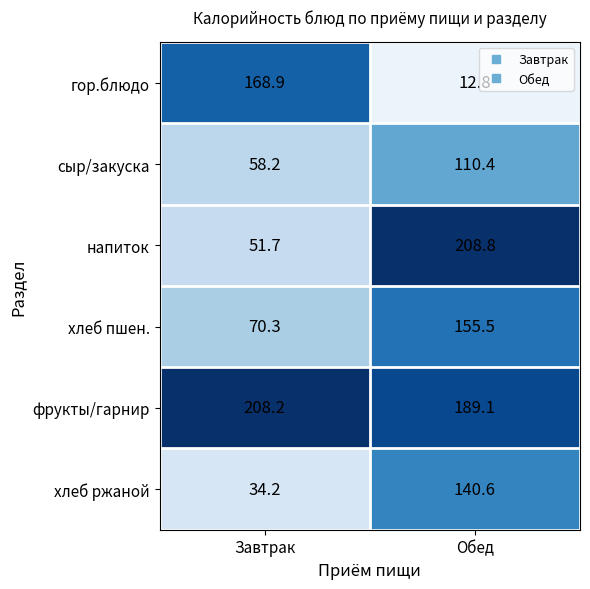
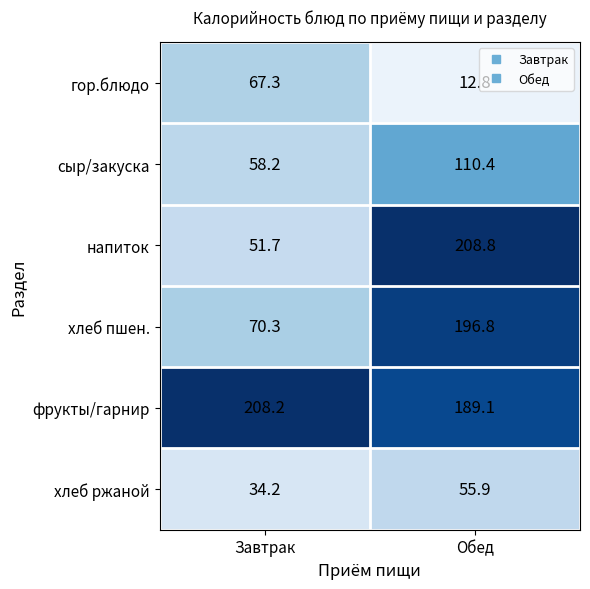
гор.блюдо, Завтрак: 168.9 -> 67.3
хлеб пшен., Обед: 155.5 -> 196.8
хлеб ржаной, Обед: 140.6 -> 55.9
